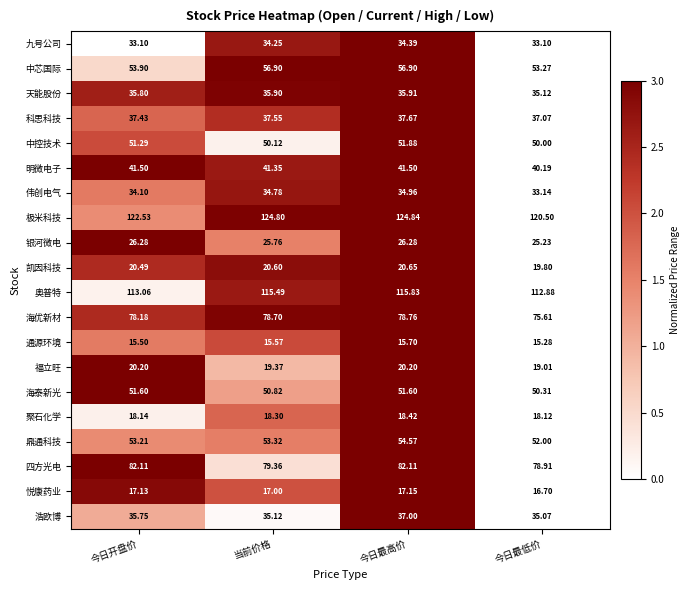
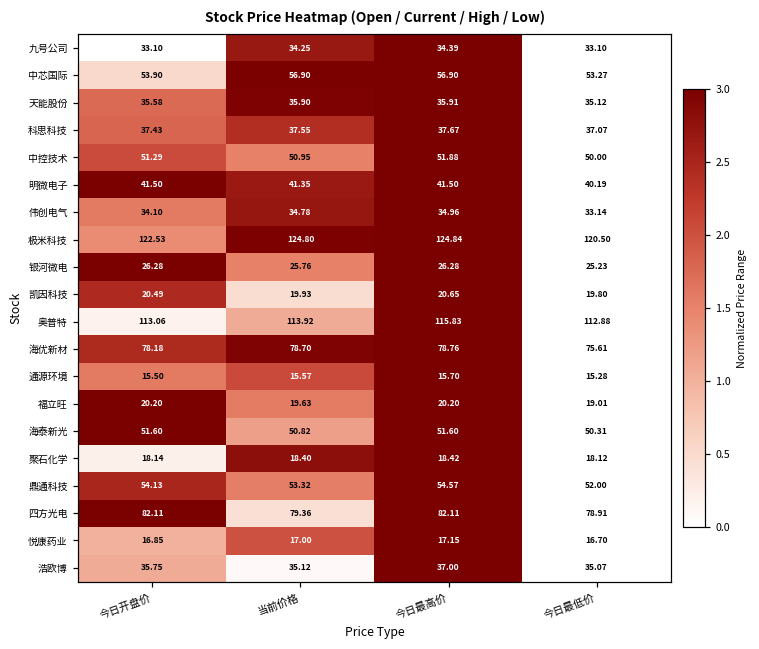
天能股份, 今日开盘价: 35.80 -> 35.58
中控技术, 当前价格: 50.12 -> 50.95
凯因科技, 当前价格: 20.60 -> 19.93
奥普特, 当前价格: 115.49 -> 113.92
福立旺, 当前价格: 19.37 -> 19.63
聚石化学, 当前价格: 18.30 -> 18.40
鼎通科技, 今日开盘价: 53.21 -> 54.13
悦康药业, 今日开盘价: 17.13 -> 16.85
